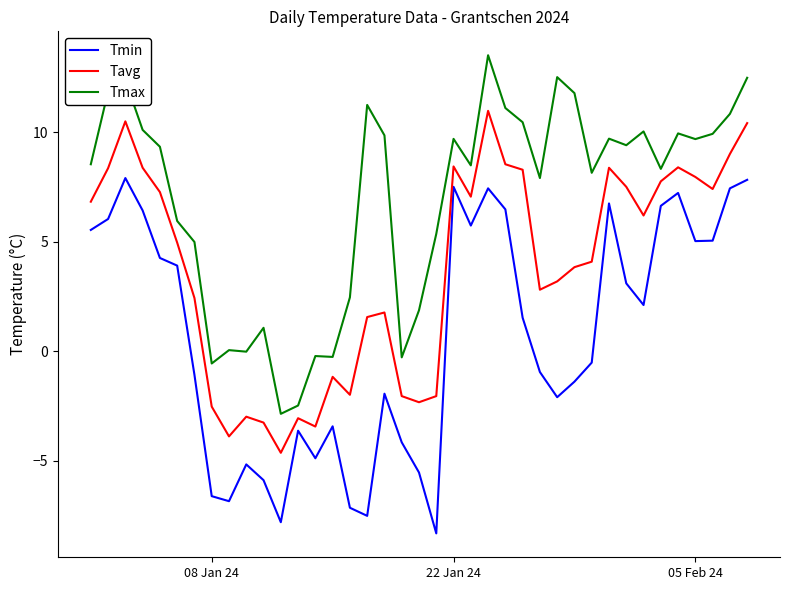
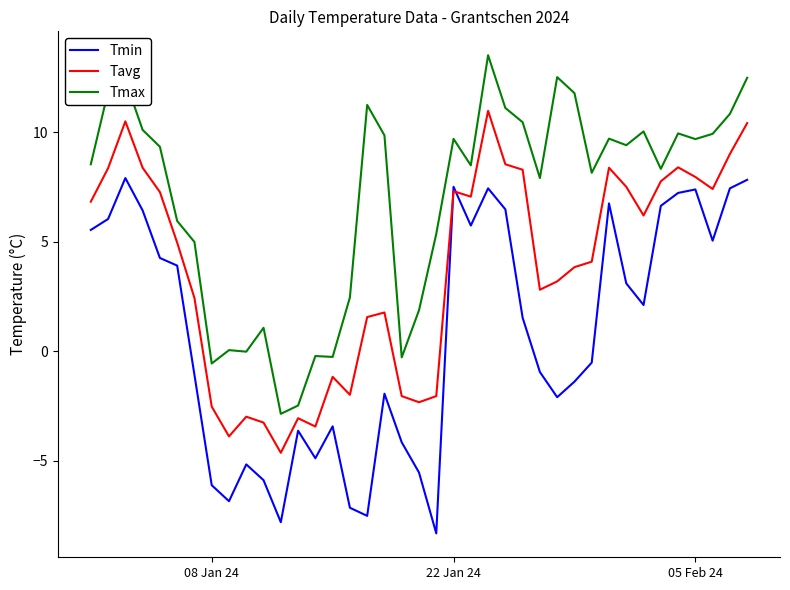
Tmin, 08 Jan 24: -6.6 -> -6.1
Tavg, 22 Jan 24: 8.4 -> 7.3
Tmin, 05 Feb 24: 5.0 -> 7.4
